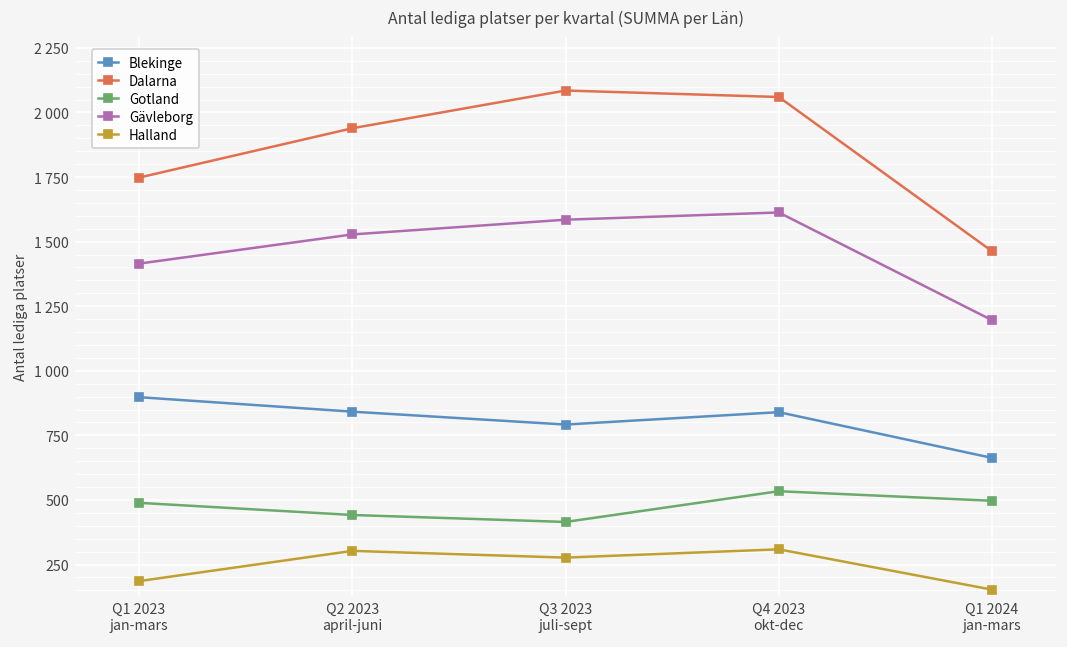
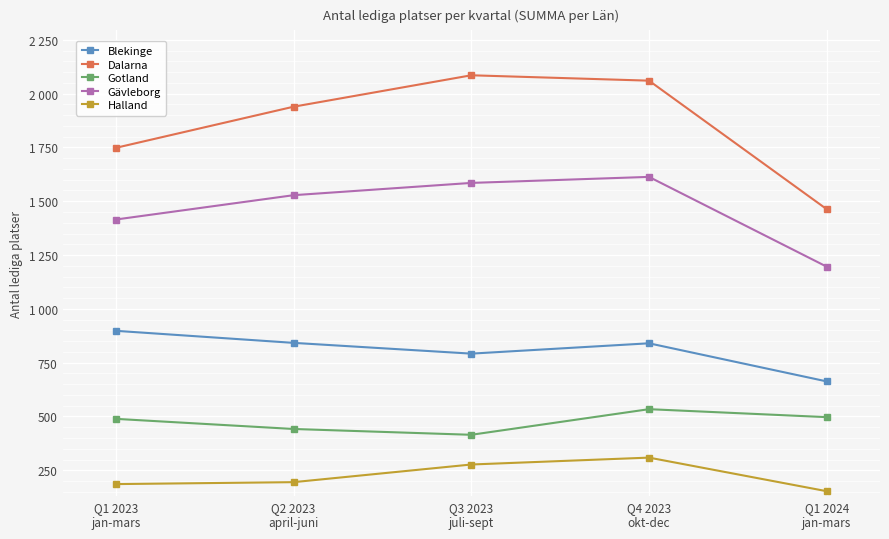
Halland, Q2 2023 april-juni: 300 -> 200
